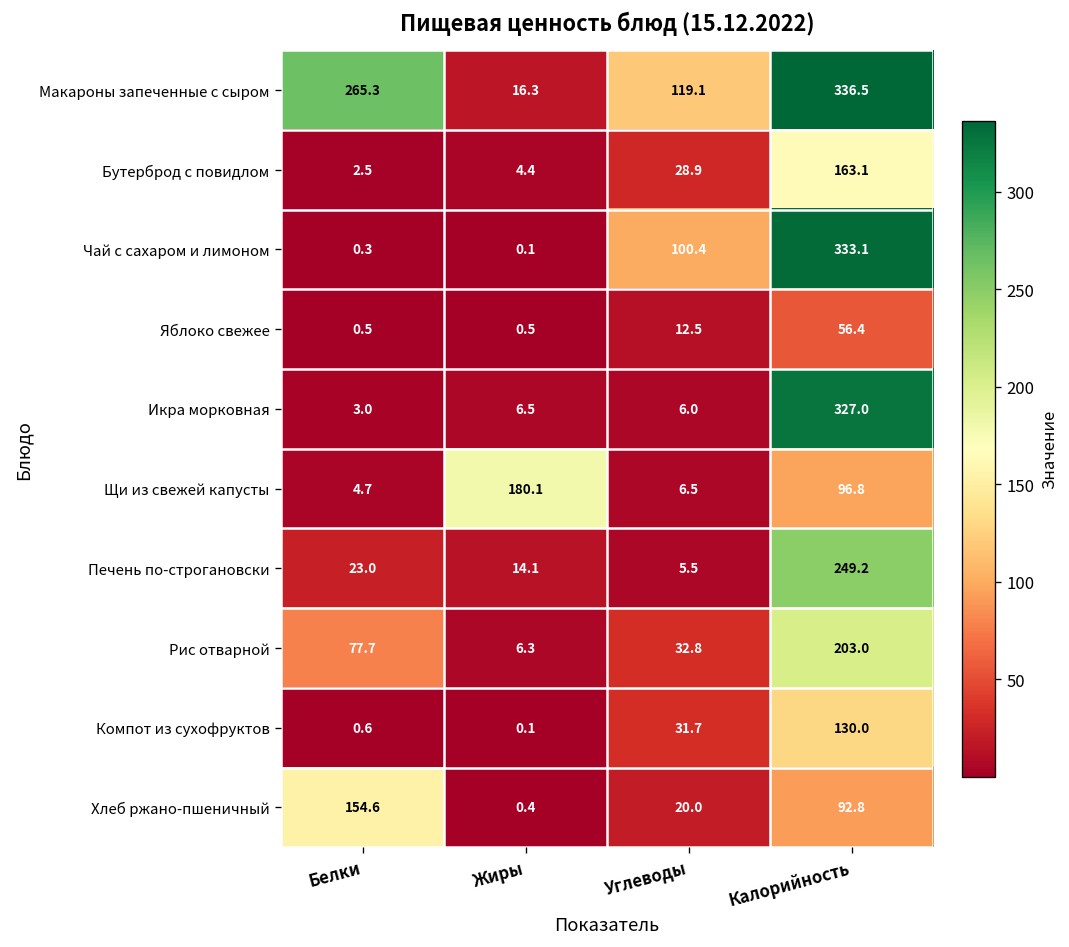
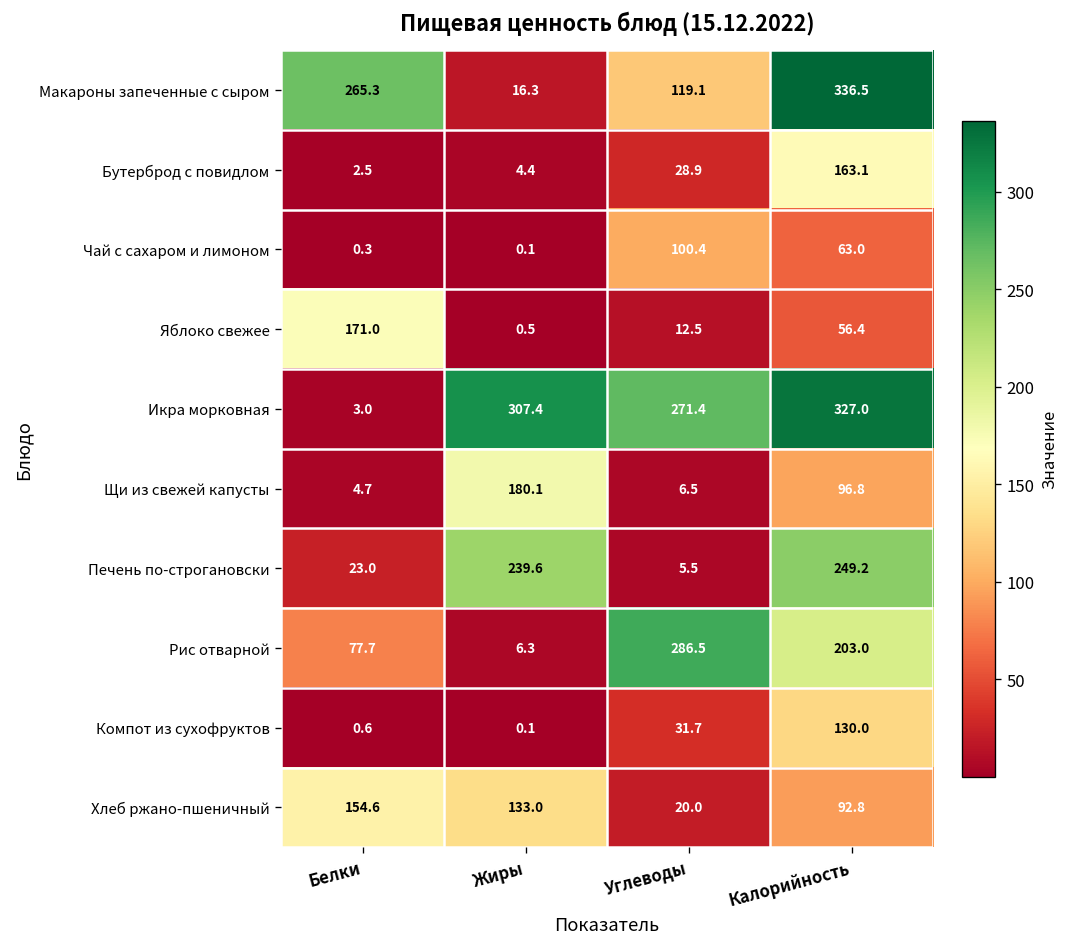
Чай с сахаром и лимоном, Калорийность: 333.1 -> 63.0
Яблоко свежее, Белки: 0.5 -> 171.0
Икра морковная, Жиры: 6.5 -> 307.4
Икра морковная, Углеводы: 6.0 -> 271.4
Печень по-строгановски, Жиры: 14.1 -> 239.6
Рис отварной, Углеводы: 32.8 -> 286.5
Хлеб ржано-пшеничный, Жиры: 0.4 -> 133.0
